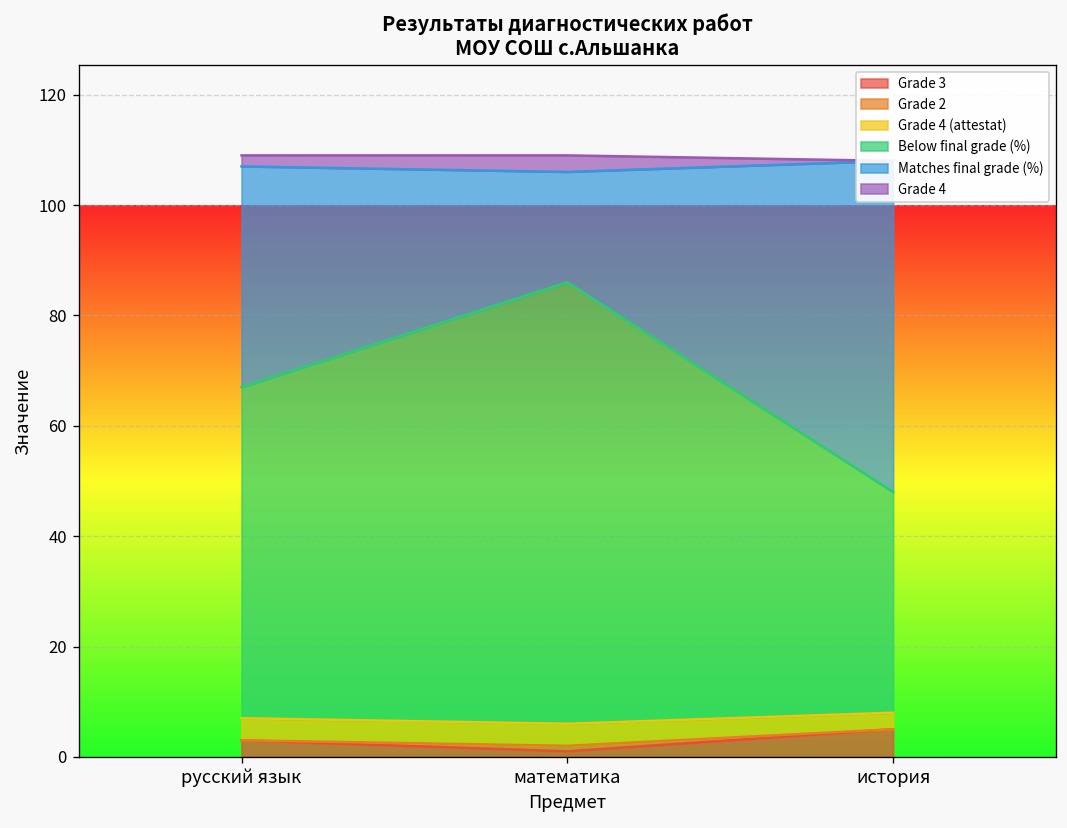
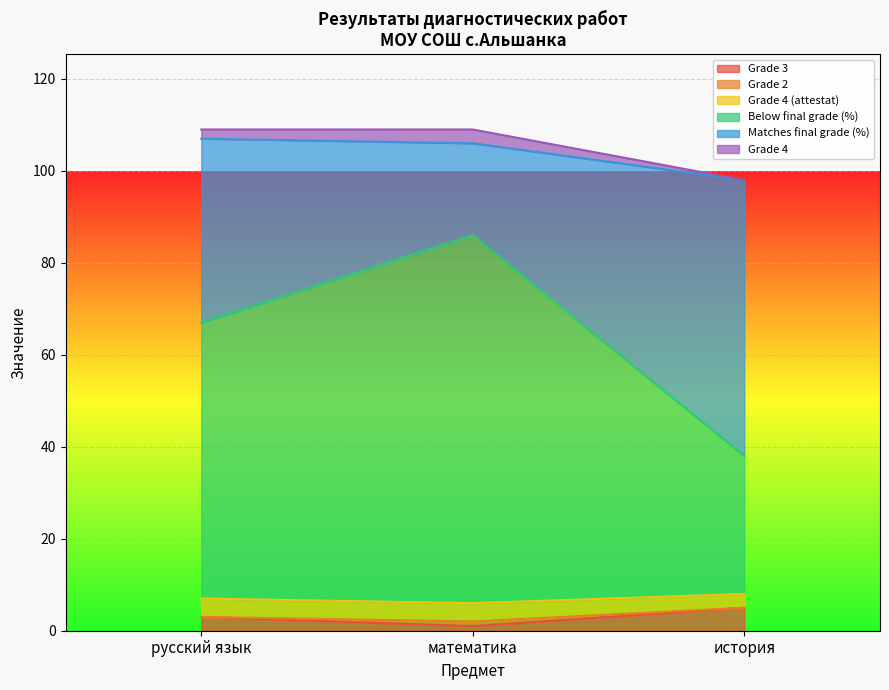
Below final grade (%), история: 40 -> 30
